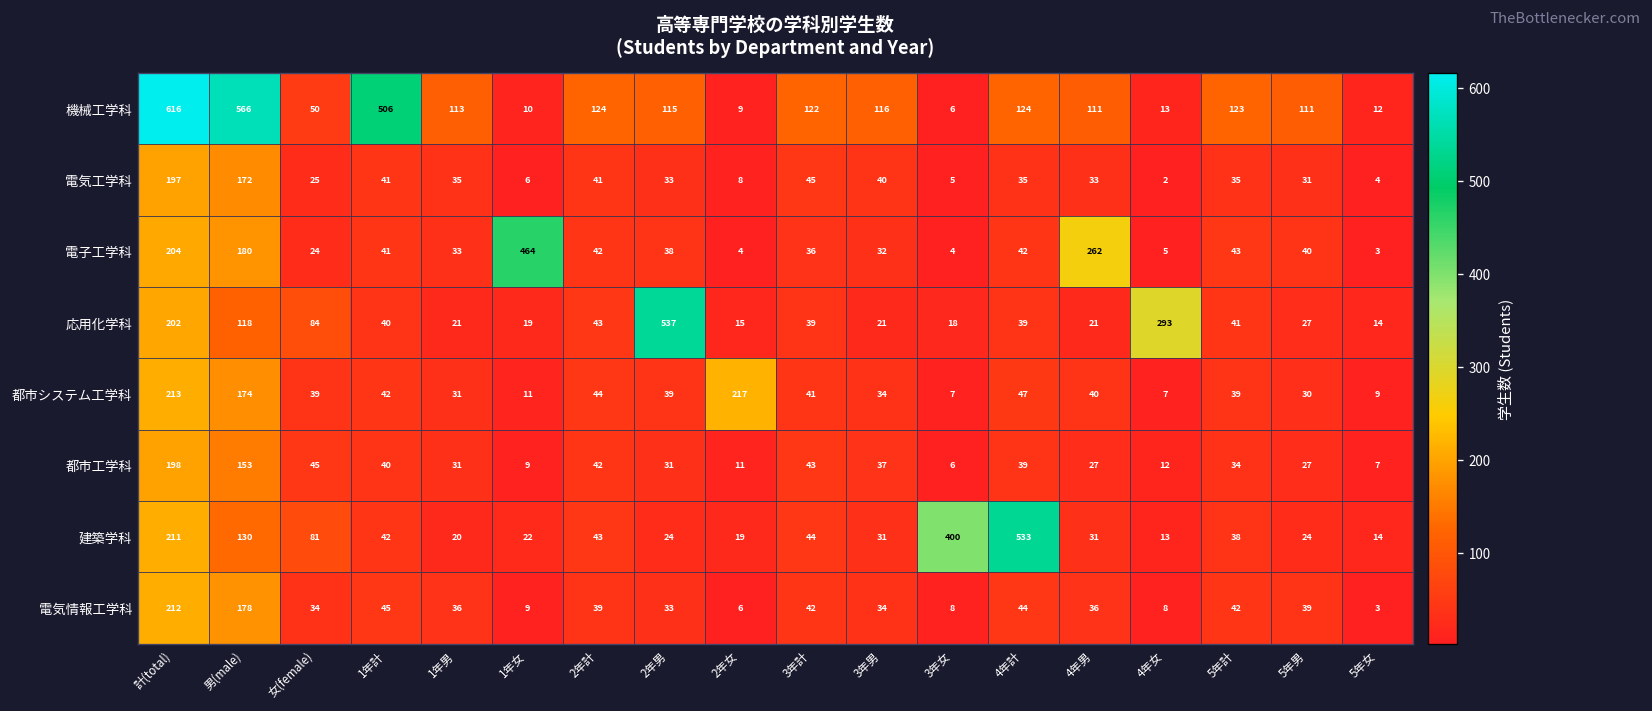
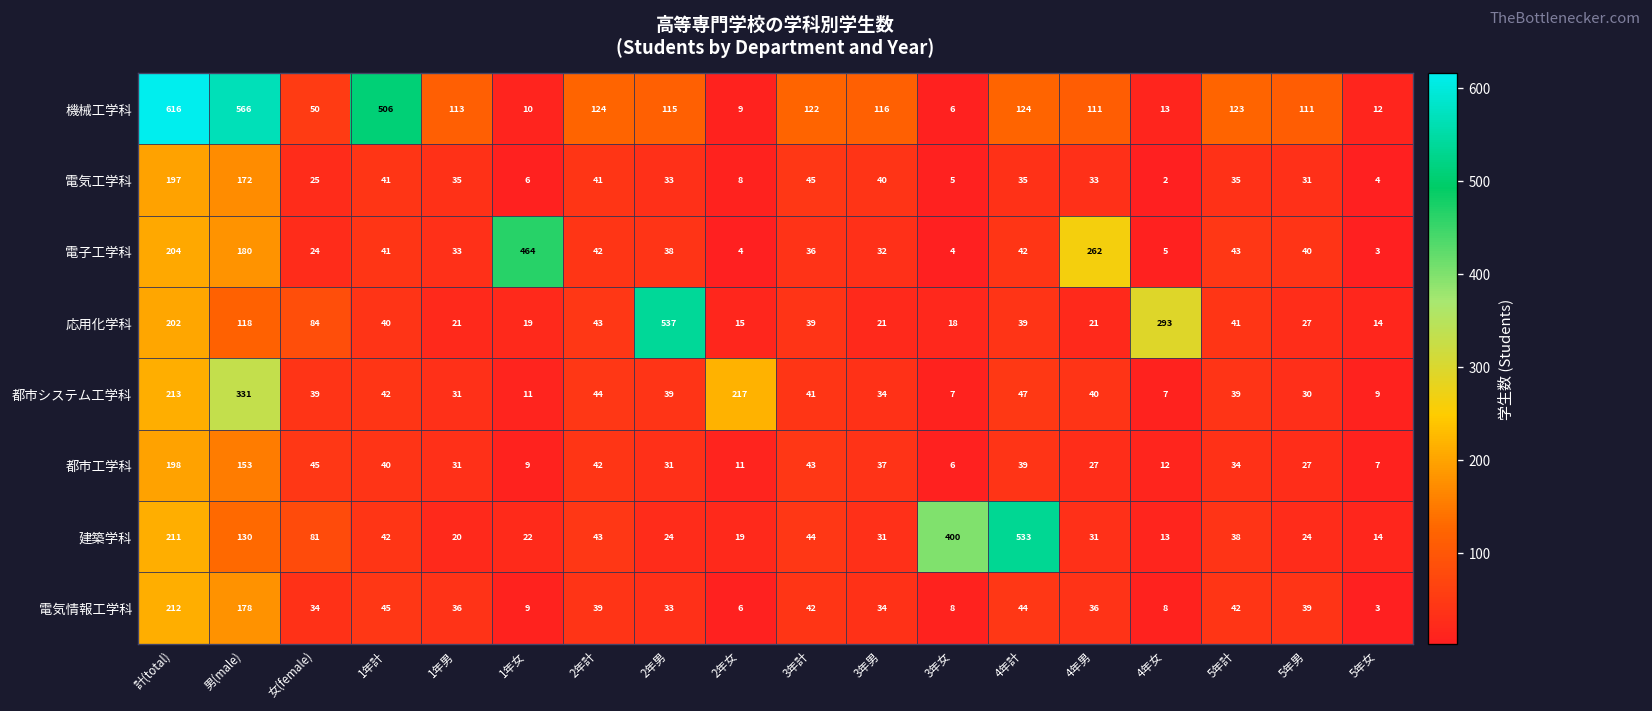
都市システム工学科, 男(male): 174 -> 331
